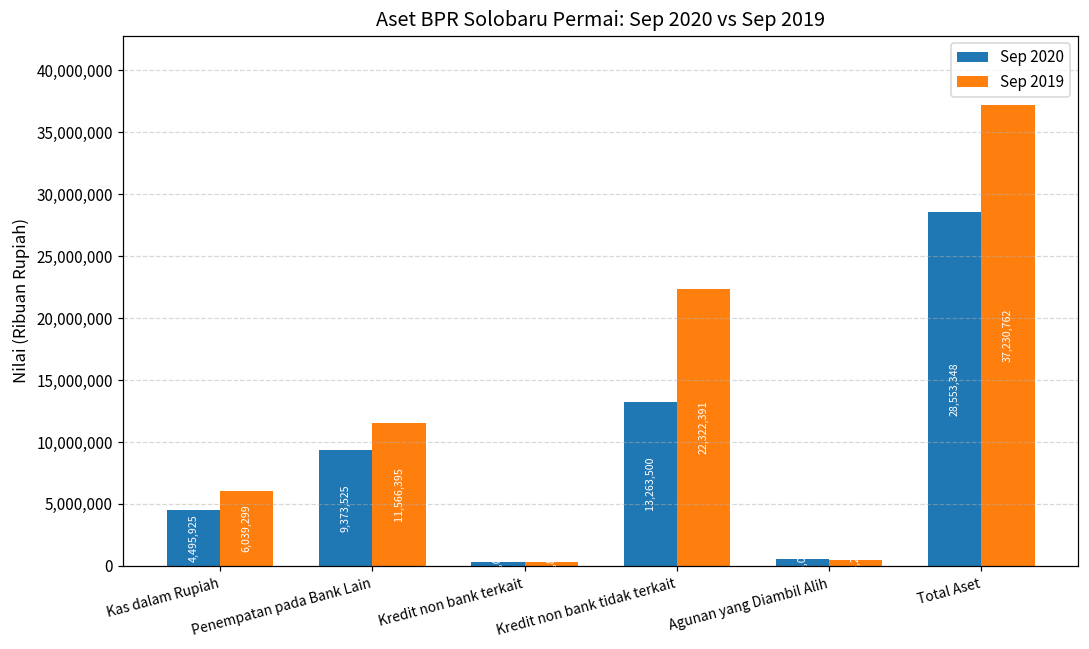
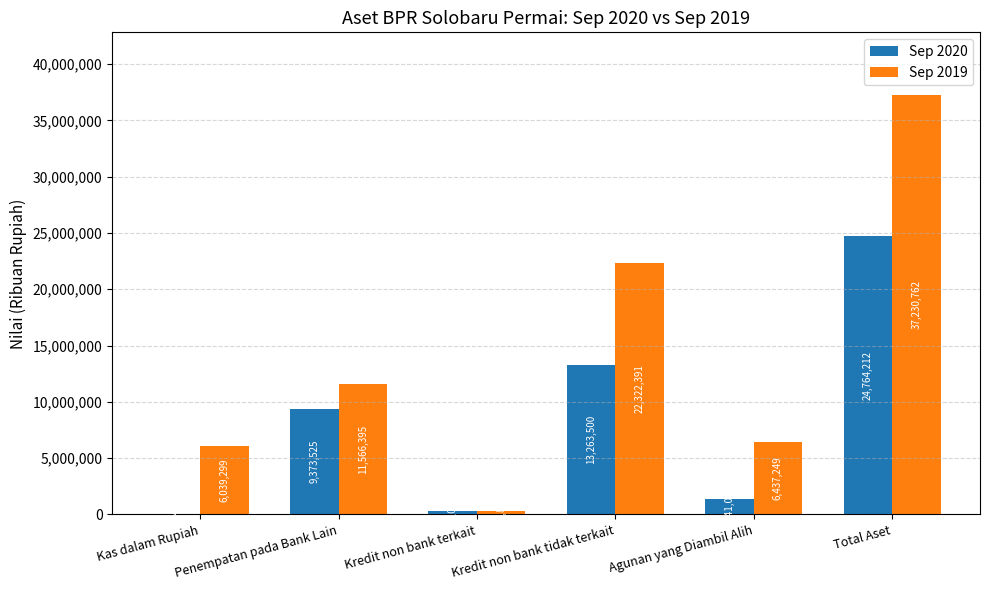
Sep 2020, Kas dalam Rupiah: 4,500,000 -> 0
Sep 2020, Agunan yang Diambil Alih: 600,000 -> 1,300,000
Sep 2019, Agunan yang Diambil Alih: 500,000 -> 6,400,000
Sep 2020, Total Aset: 28,553,348 -> 24,764,212
